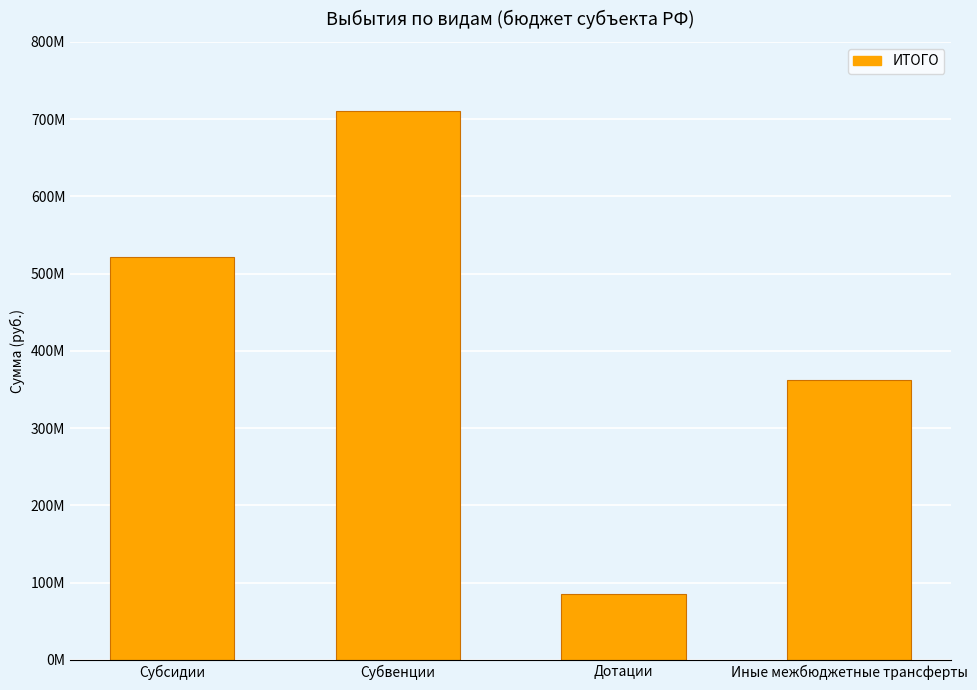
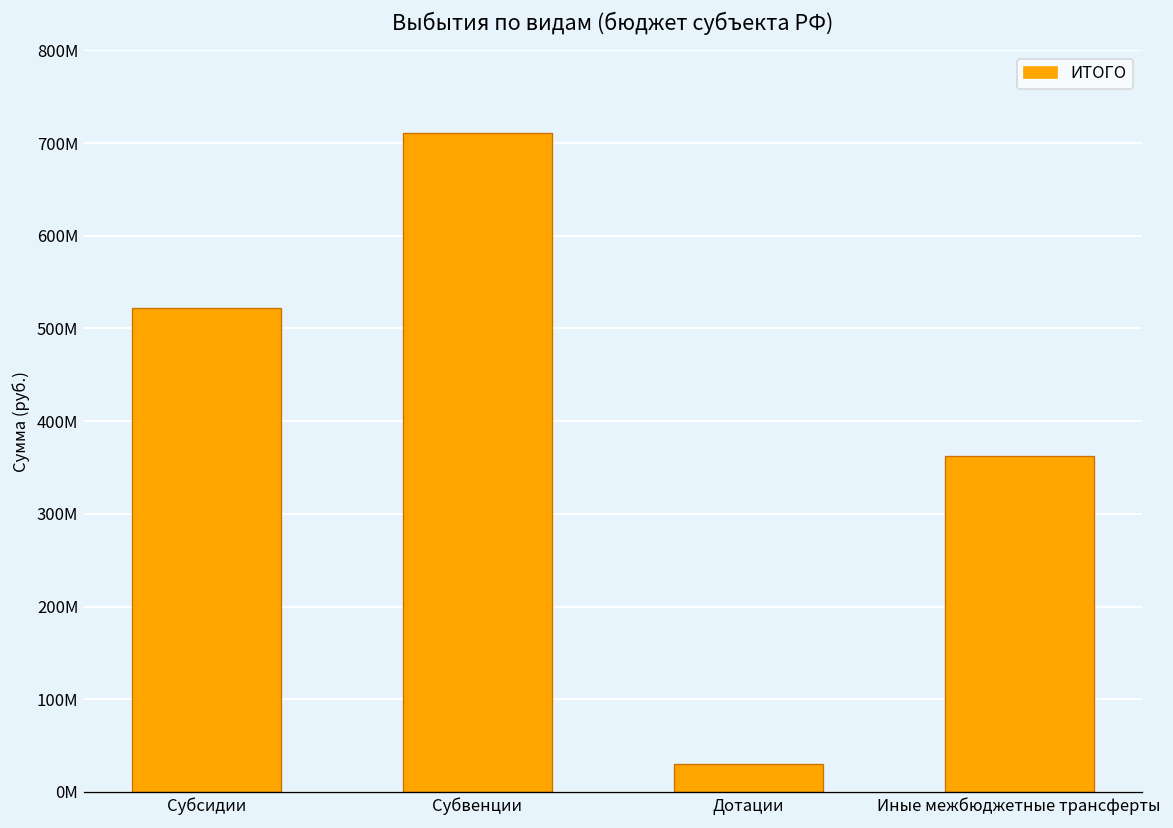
Дотации: 90000000 -> 30000000
